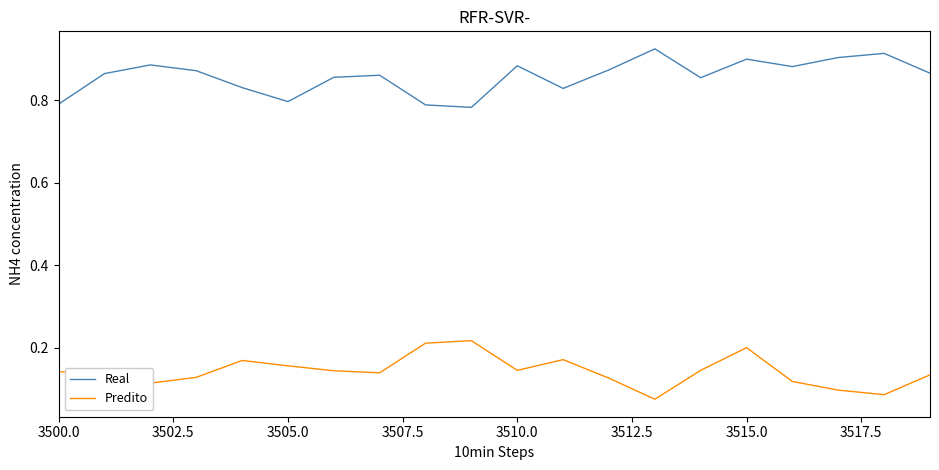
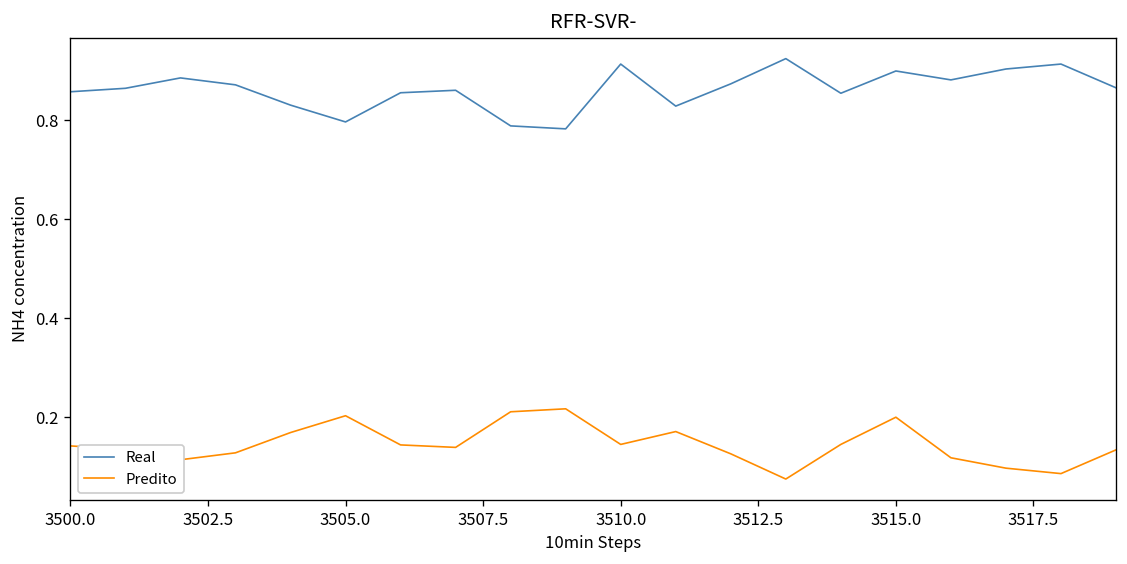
Real, 3500.0: 0.79 -> 0.86
Predito, 3505.0: 0.16 -> 0.20
Real, 3510.0: 0.88 -> 0.91
